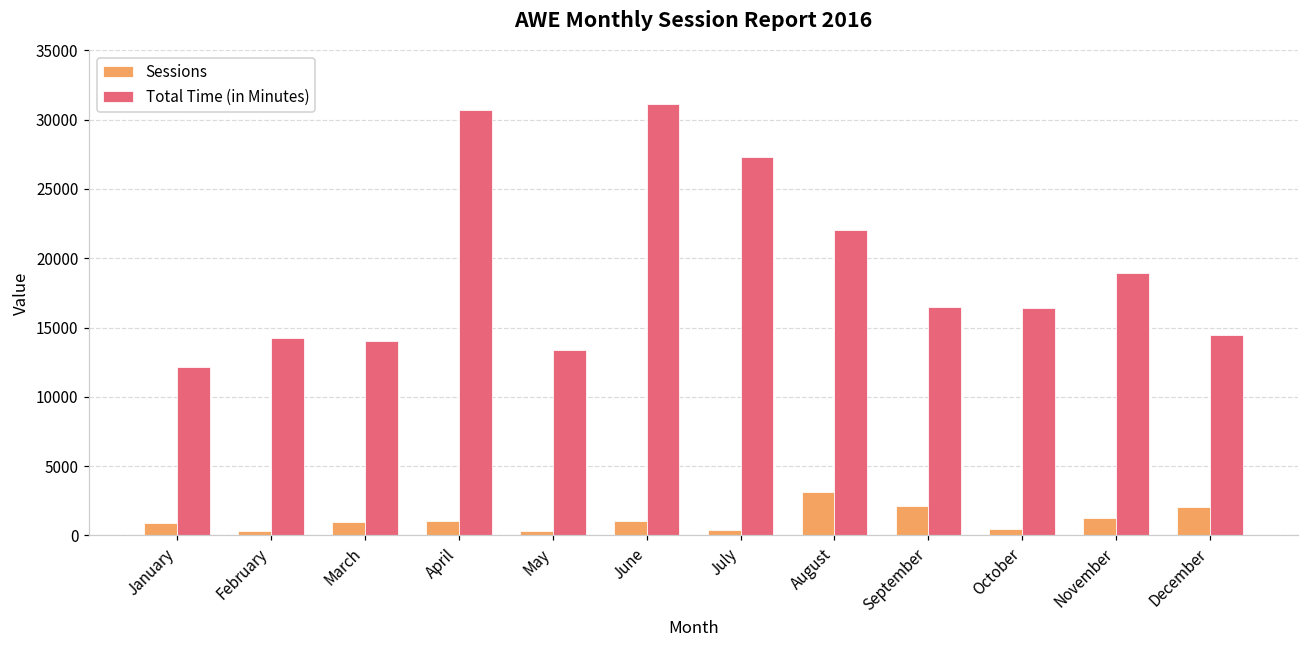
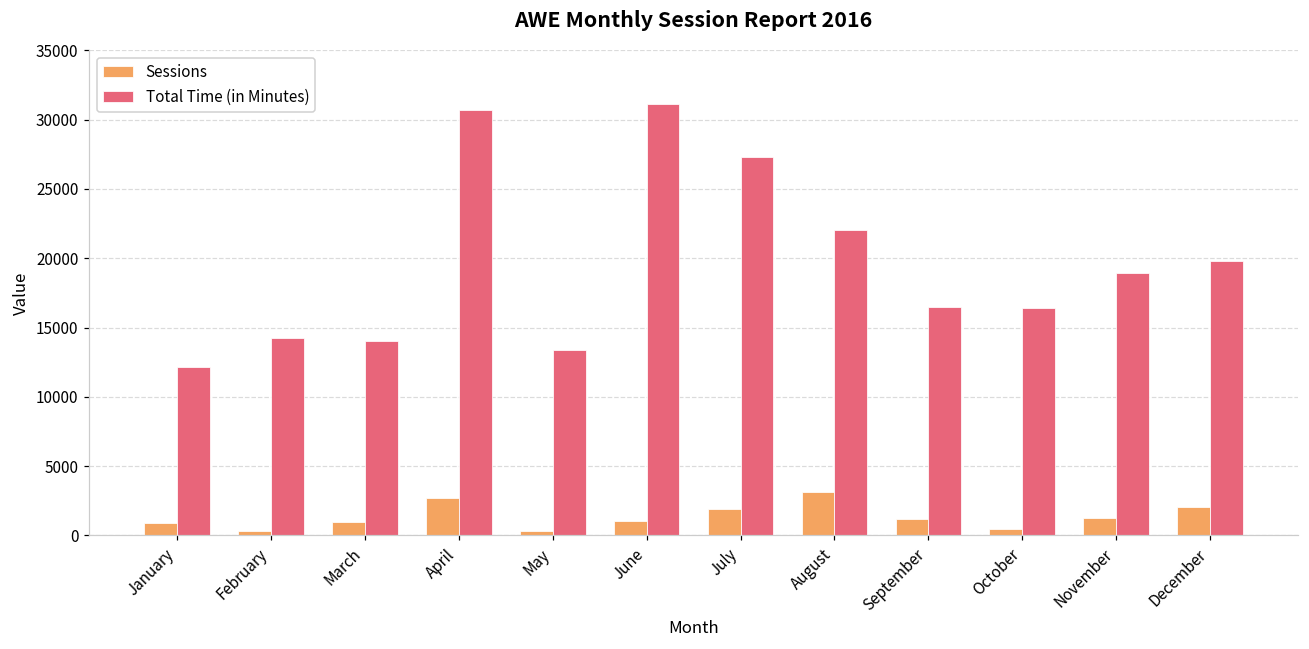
Sessions, April: 1000 -> 2700
Sessions, July: 400 -> 1900
Sessions, September: 2100 -> 1200
Total Time (in Minutes), December: 14500 -> 19800
